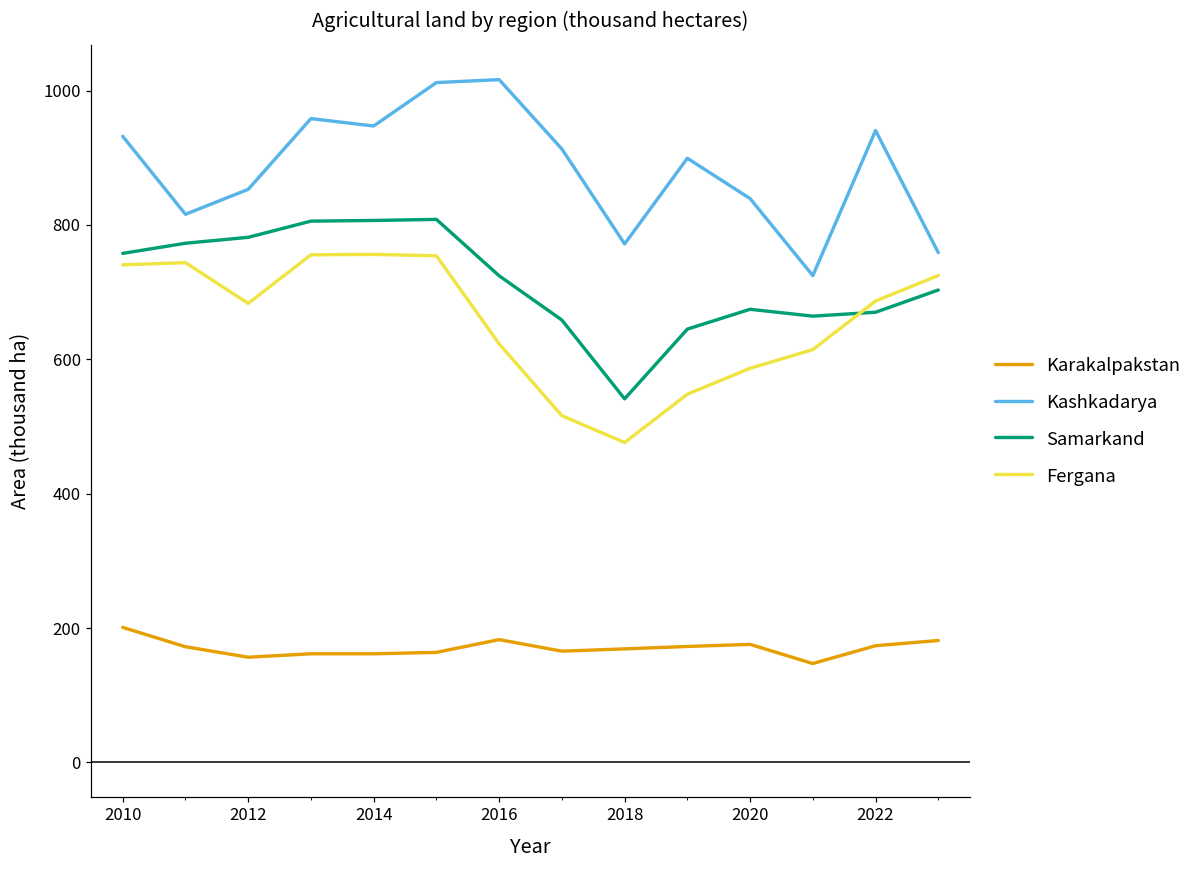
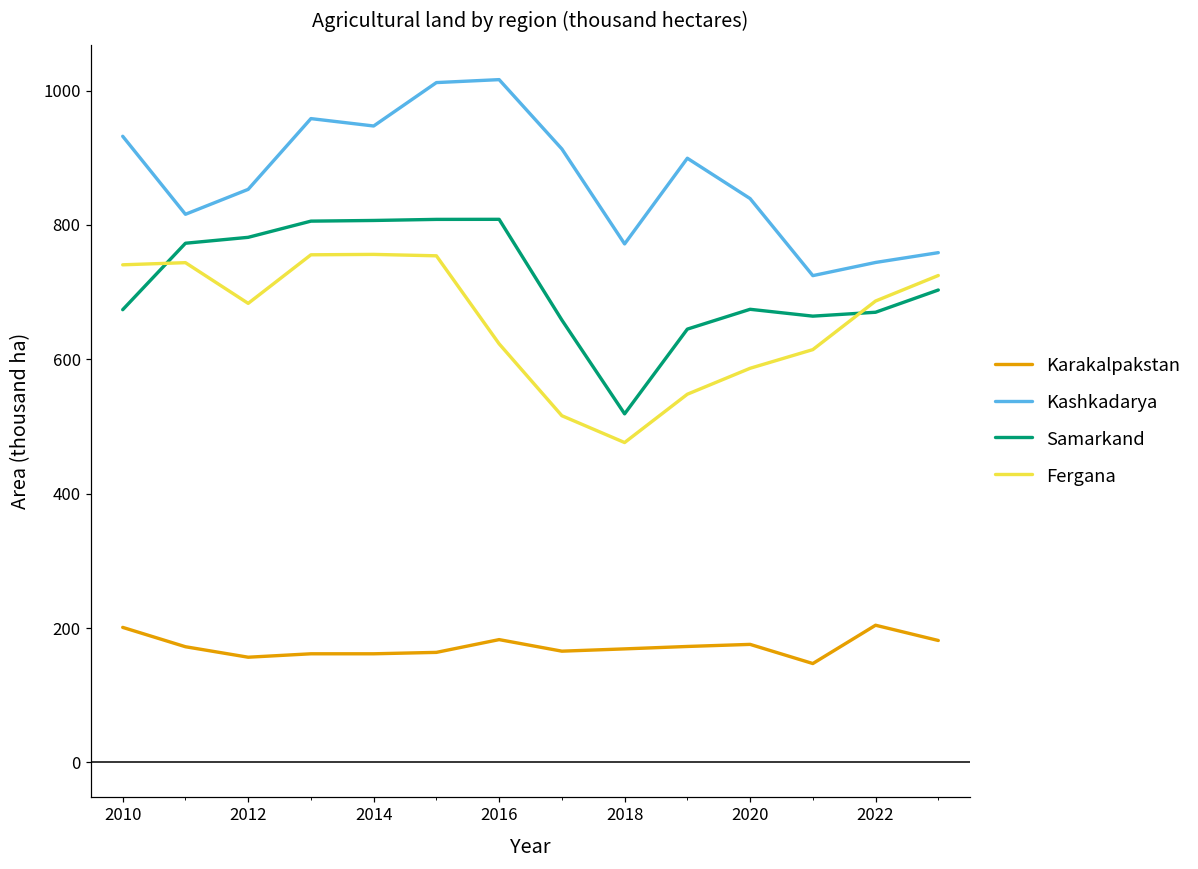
Samarkand, 2010: 760 -> 670
Samarkand, 2016: 720 -> 810
Samarkand, 2018: 540 -> 520
Karakalpakstan, 2022: 170 -> 200
Kashkadarya, 2022: 940 -> 740
